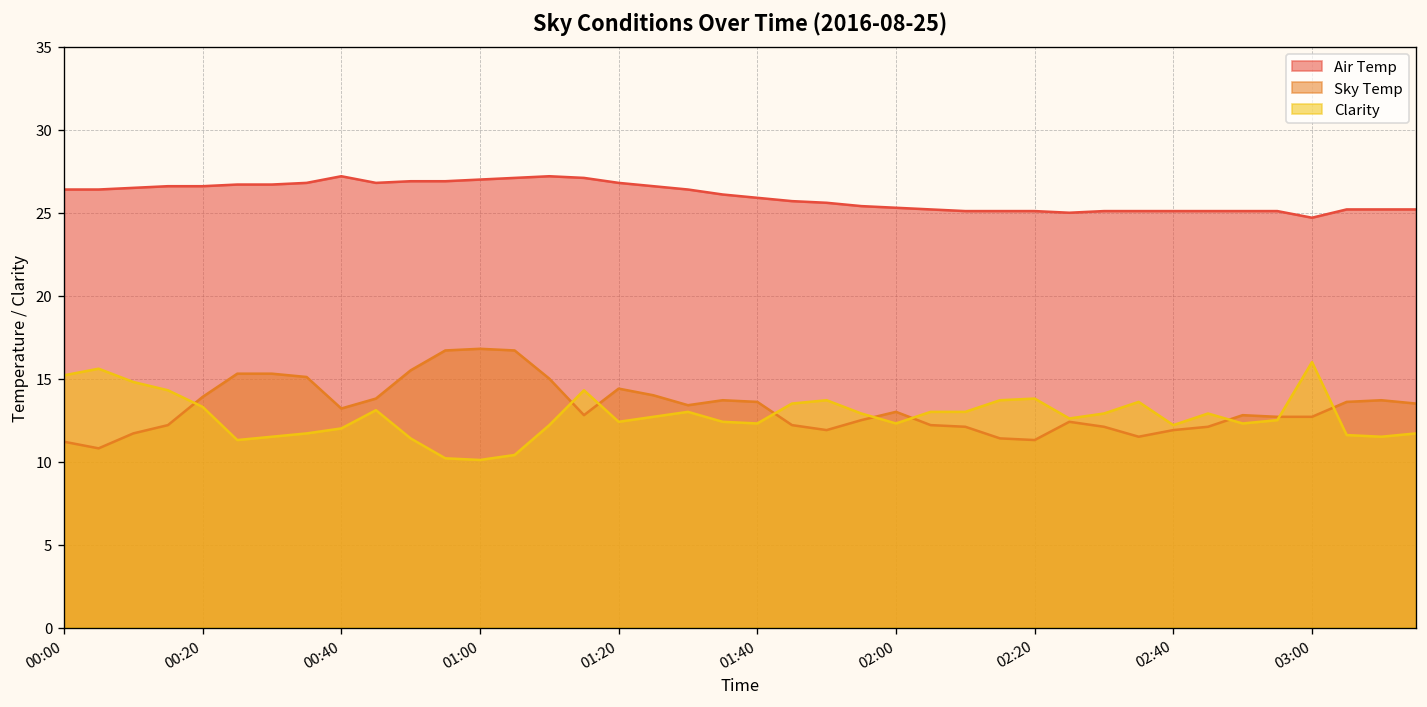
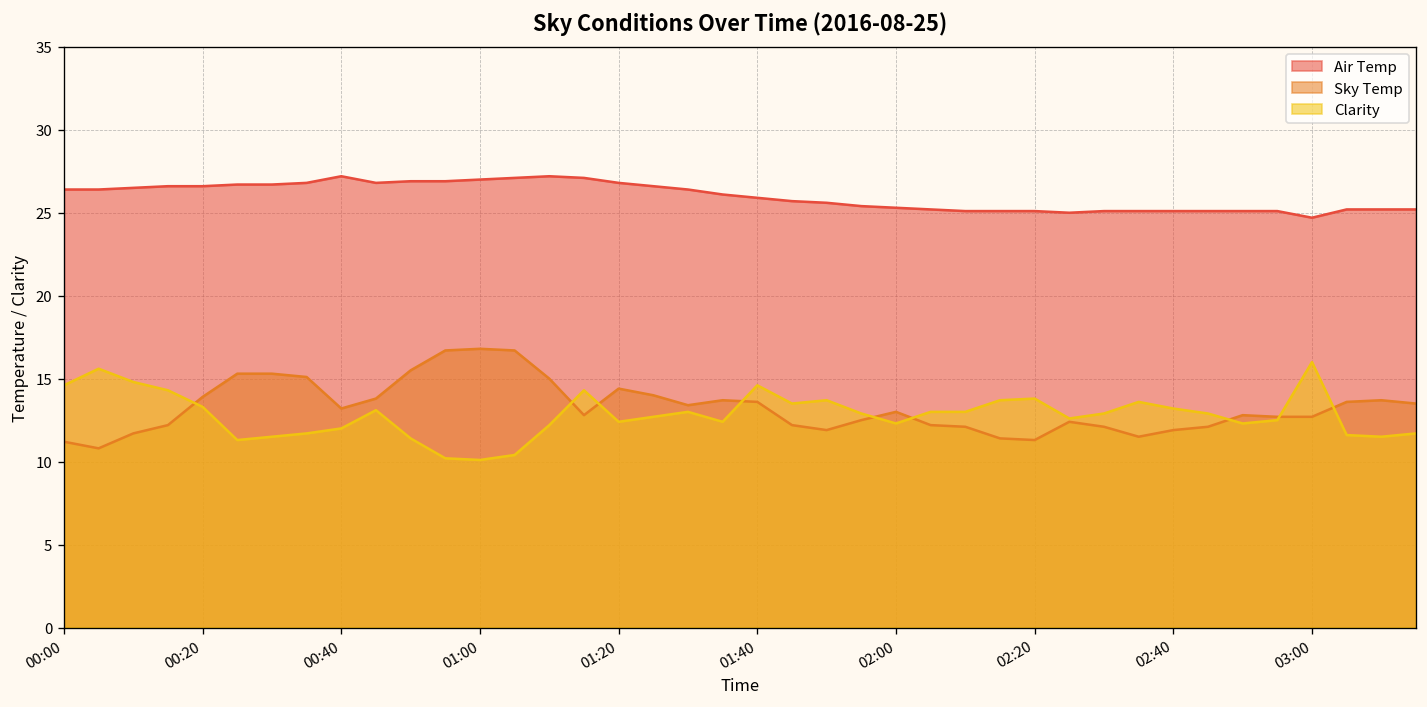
Clarity, 00:00: 15.2 -> 14.6
Clarity, 01:40: 12.3 -> 14.6
Clarity, 02:40: 12.2 -> 13.2
